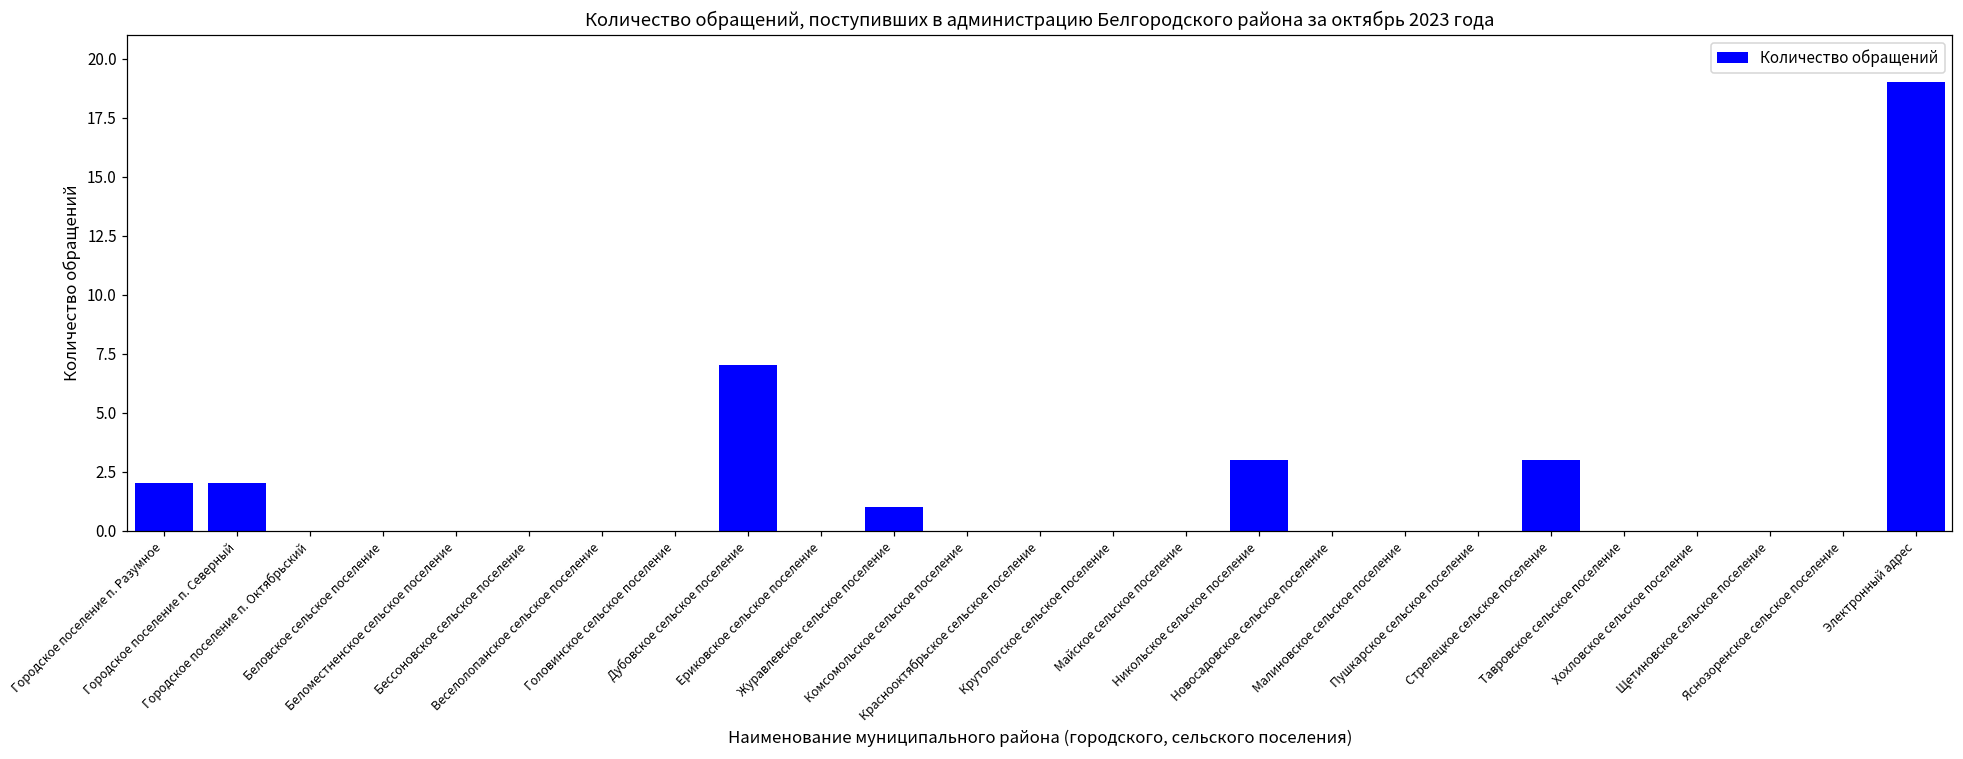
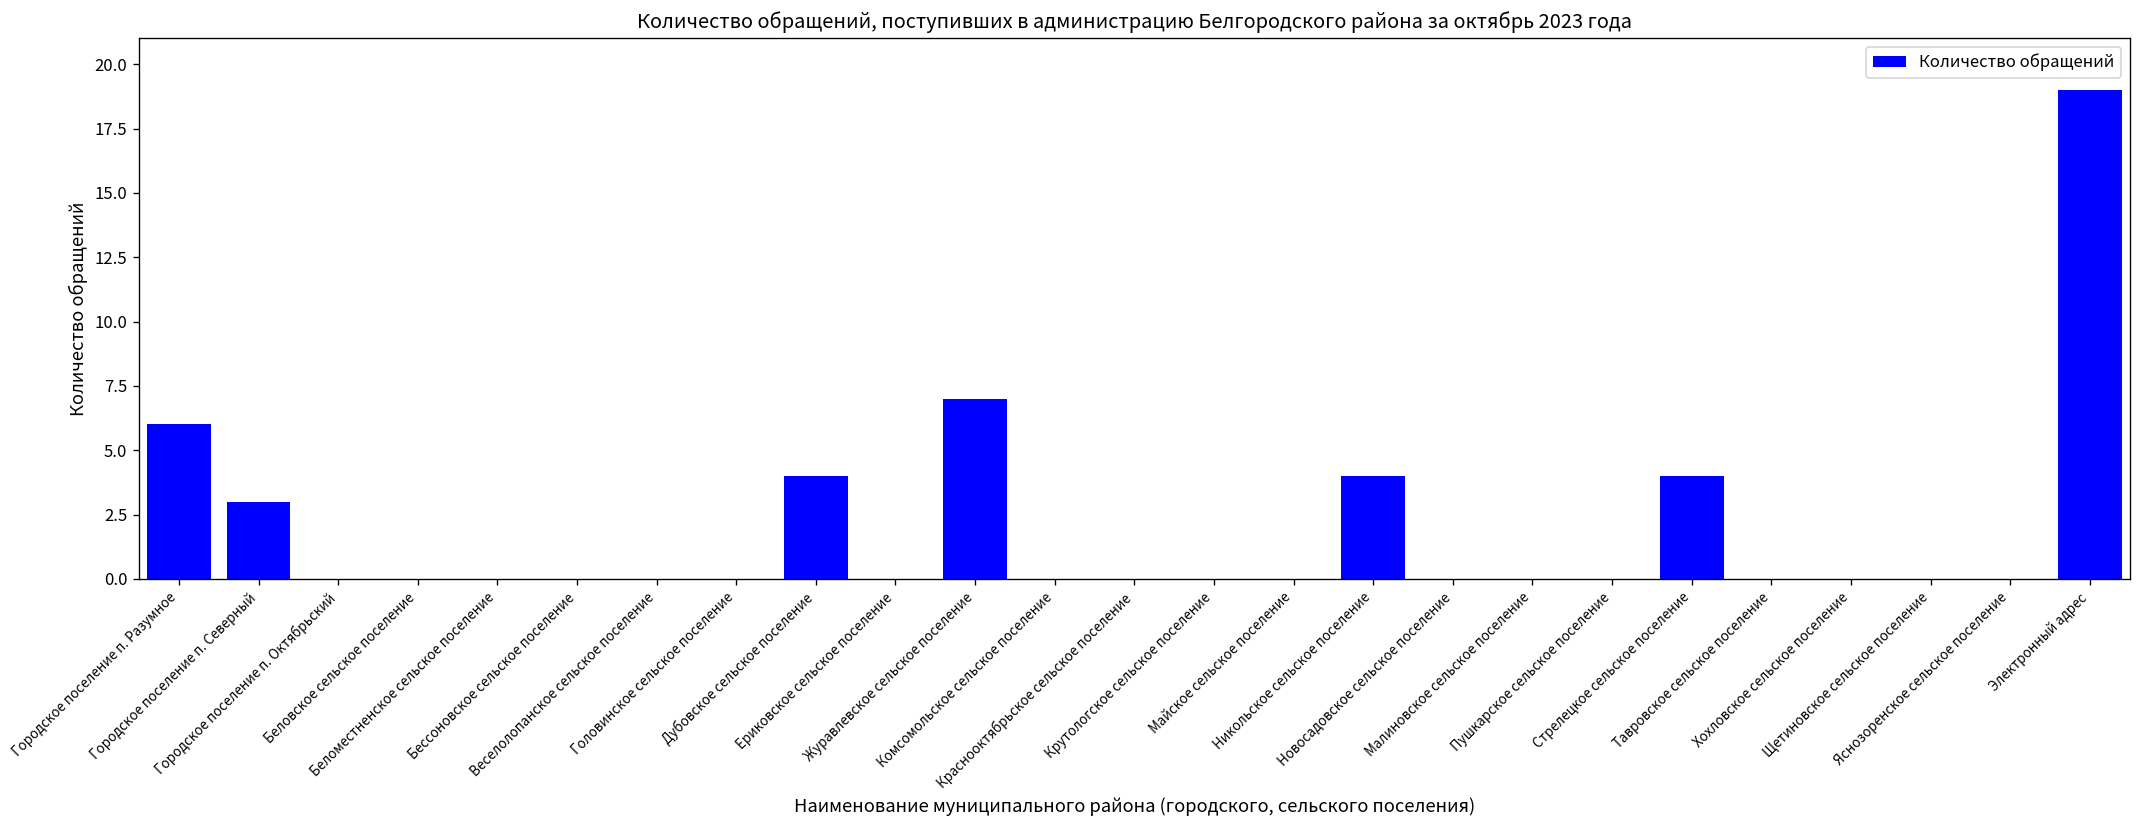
Городское поселение п. Разумное: 2 -> 6
Городское поселение п. Северный: 2 -> 3
Дубовское сельское поселение: 7 -> 4
Журавлевское сельское поселение: 1 -> 7
Никольское сельское поселение: 3 -> 4
Стрелецкое сельское поселение: 3 -> 4
